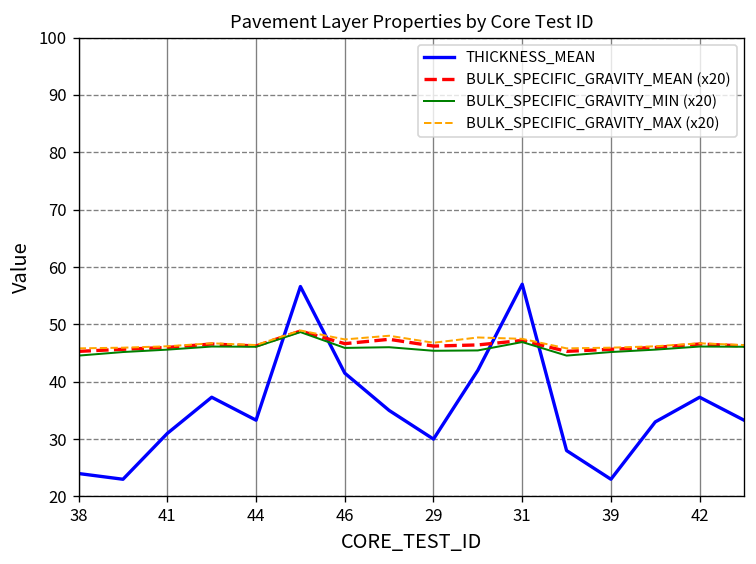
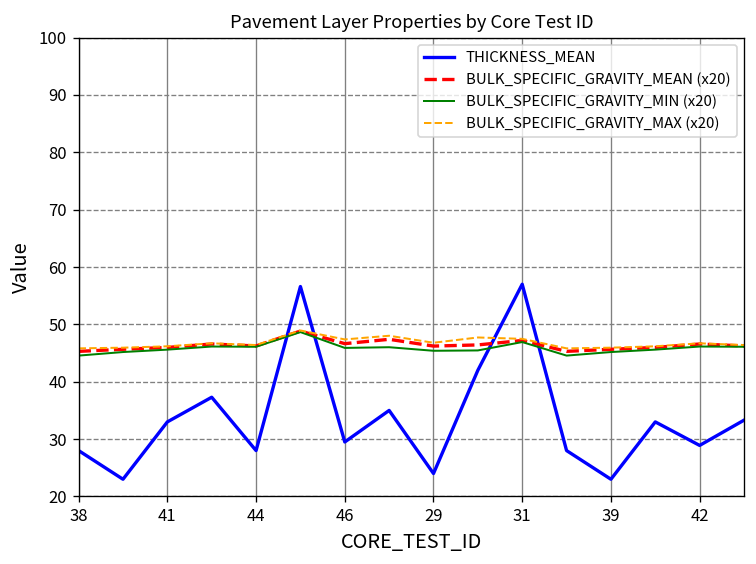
THICKNESS_MEAN, 38: 24 -> 28
THICKNESS_MEAN, 41: 31 -> 33
THICKNESS_MEAN, 44: 33 -> 28
THICKNESS_MEAN, 46: 42 -> 30
THICKNESS_MEAN, 29: 30 -> 24
THICKNESS_MEAN, 42: 37 -> 29
